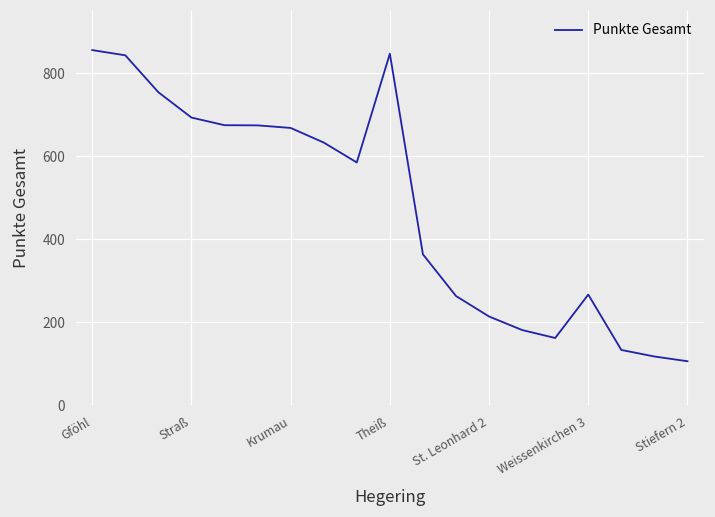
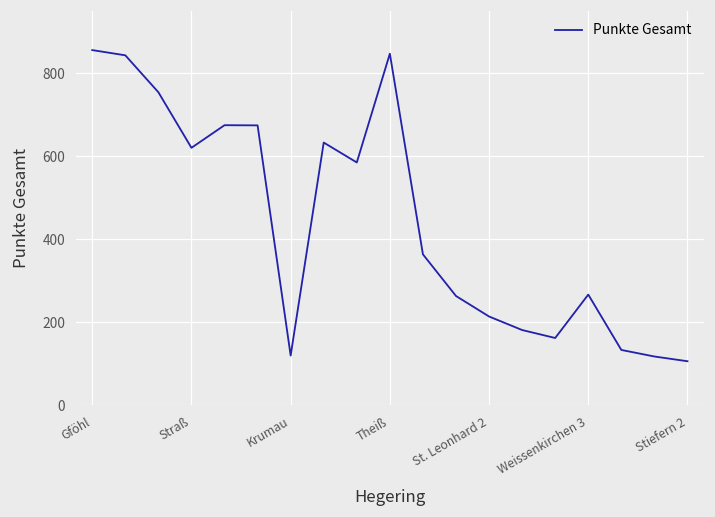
Straß: 690 -> 620
Krumau: 670 -> 120
